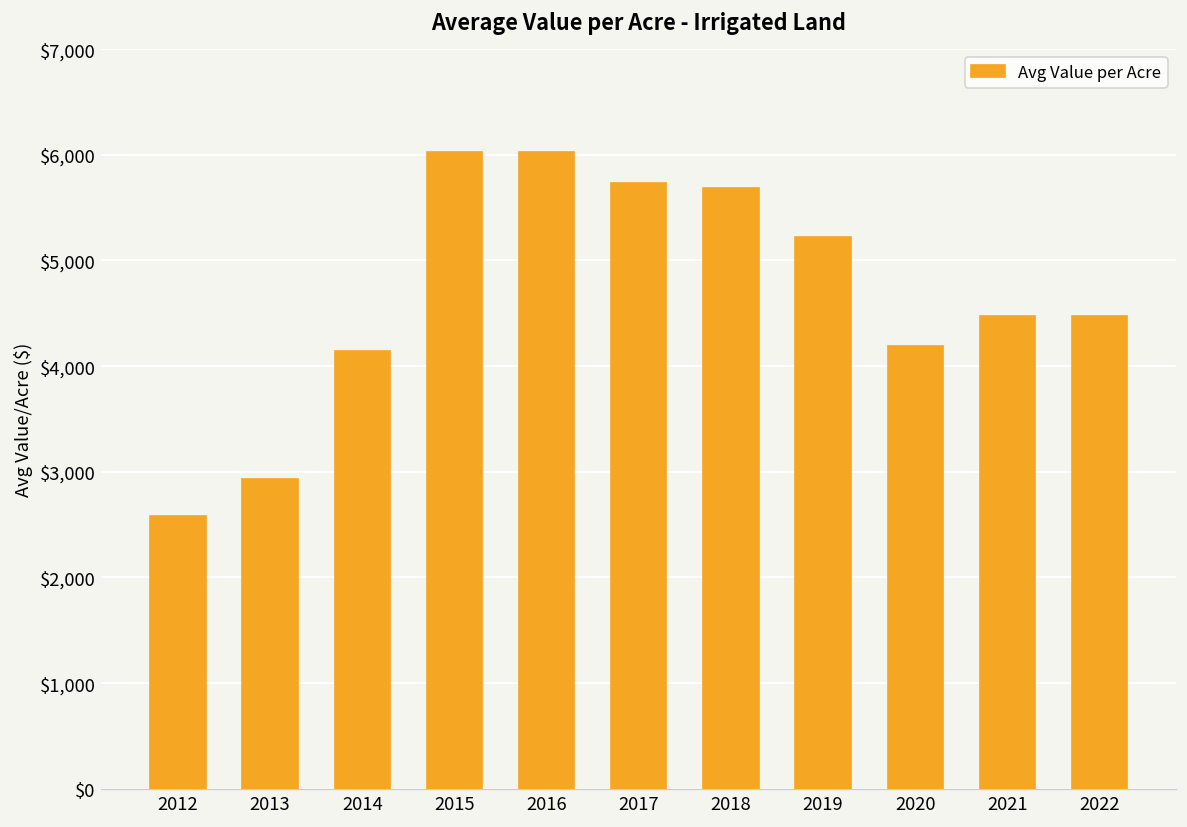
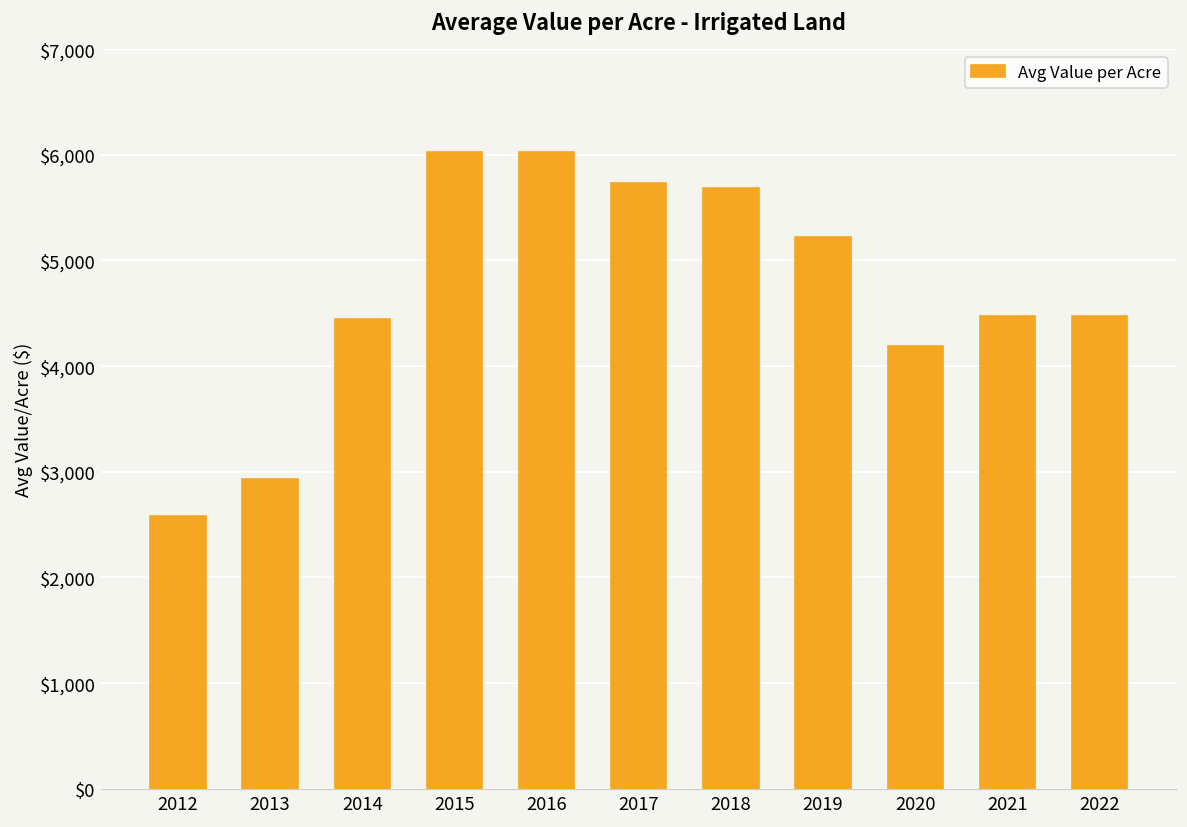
2014: $4,100 -> $4,400
